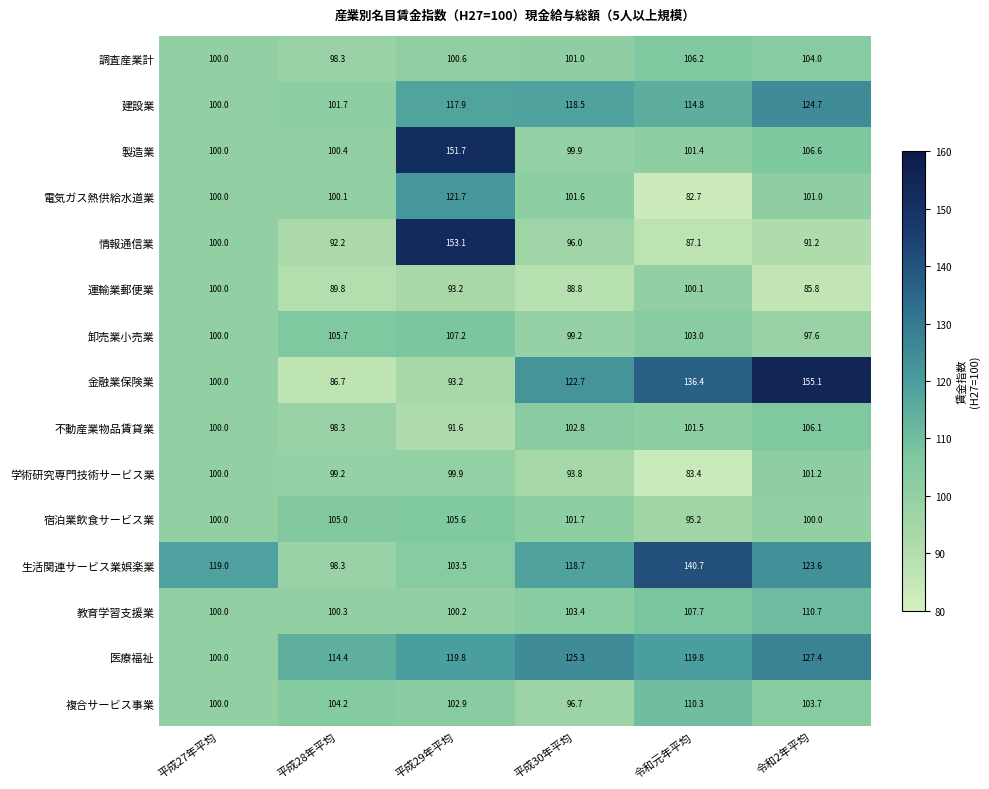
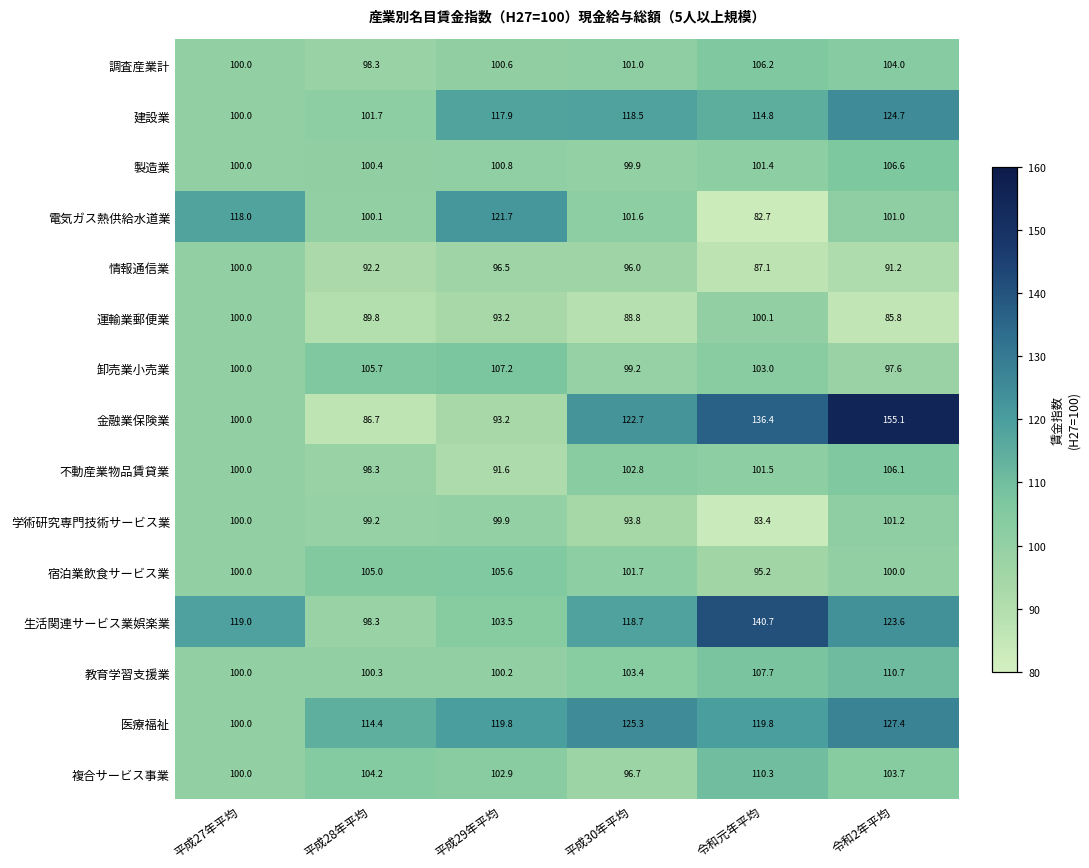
製造業, 平成29年平均: 151.7 -> 100.8
電気ガス熱供給水道業, 平成27年平均: 100.0 -> 118.0
情報通信業, 平成29年平均: 153.1 -> 96.5
